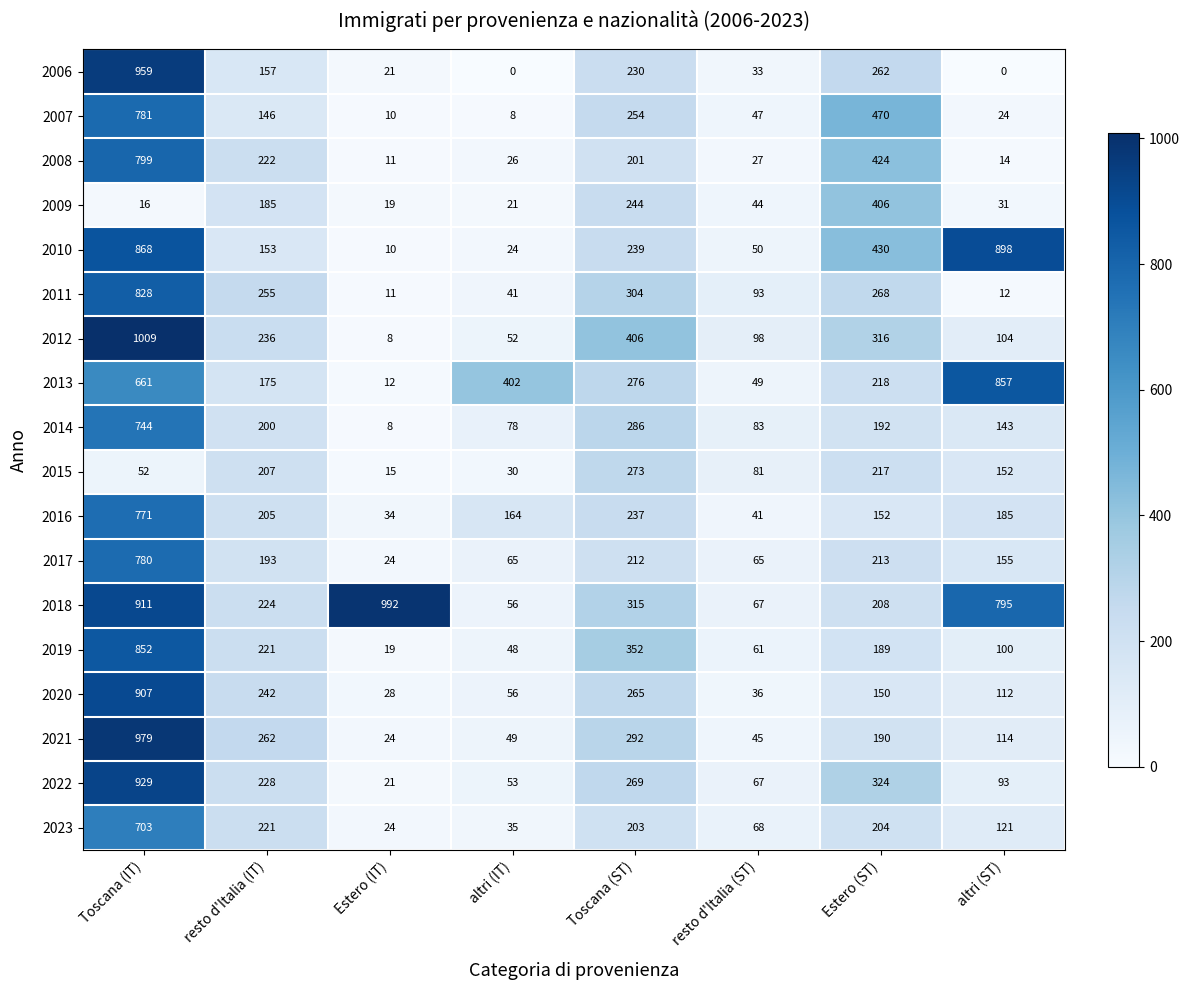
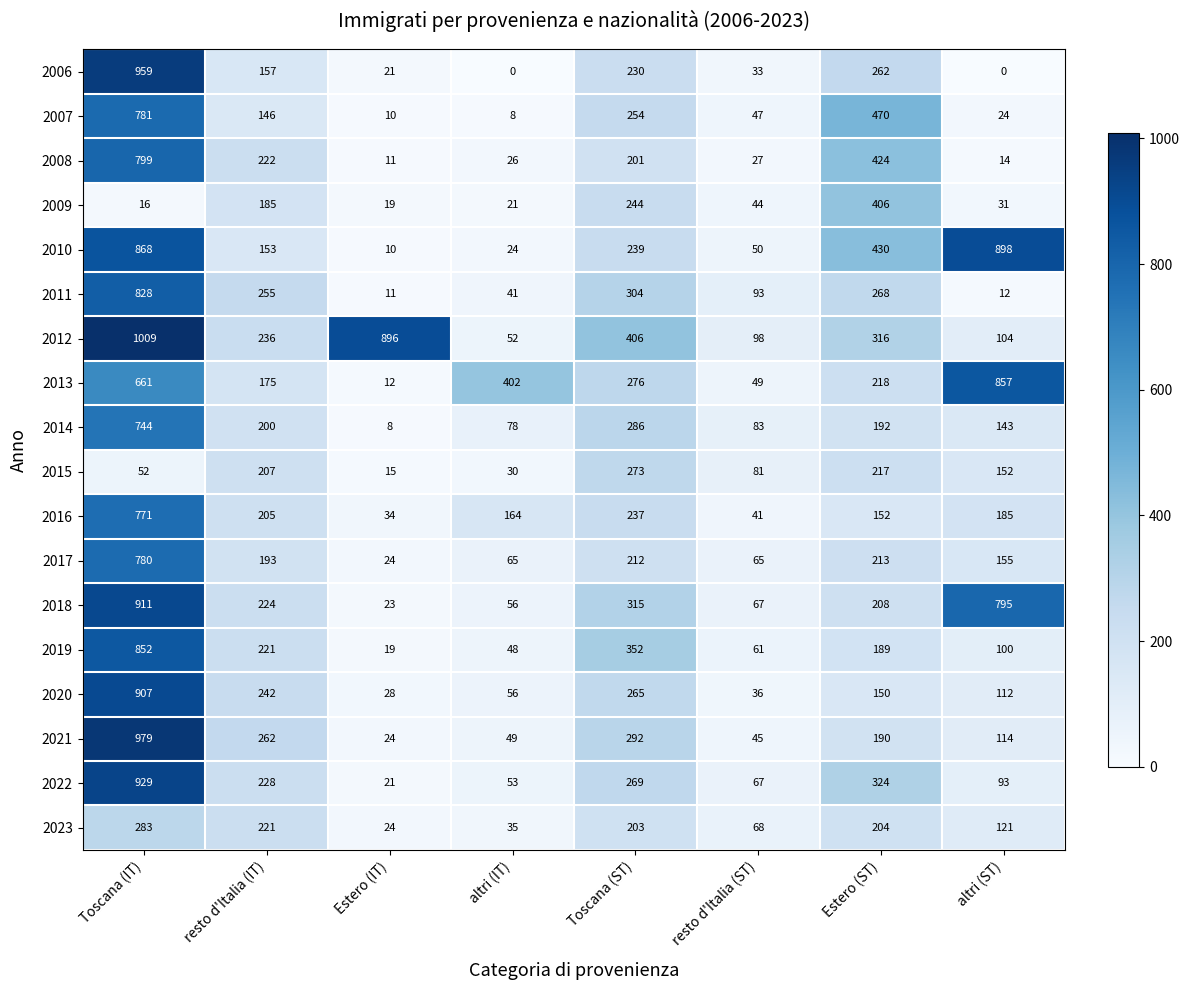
2012, Estero (IT): 8 -> 896
2018, Estero (IT): 992 -> 23
2023, Toscana (IT): 703 -> 283
